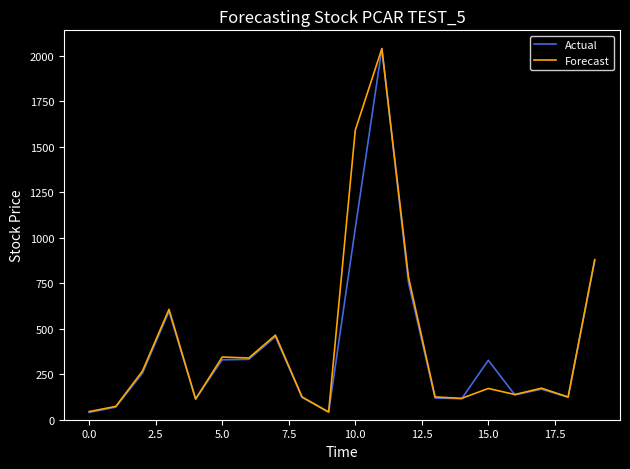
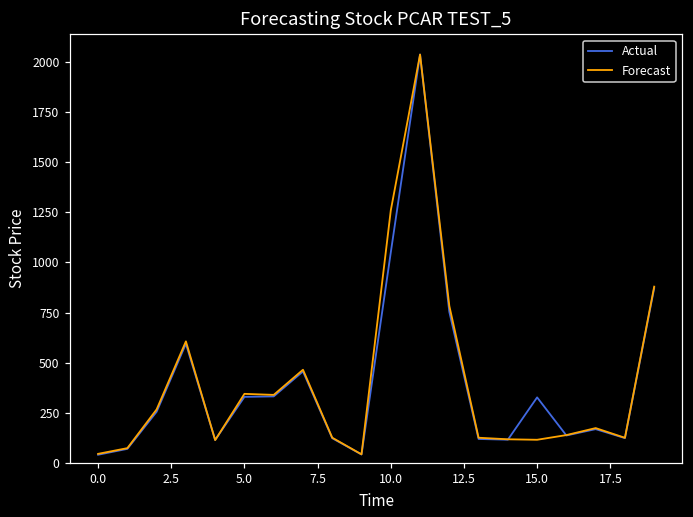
Forecast, 10.0: 1590 -> 1260
Forecast, 15.0: 170 -> 110
